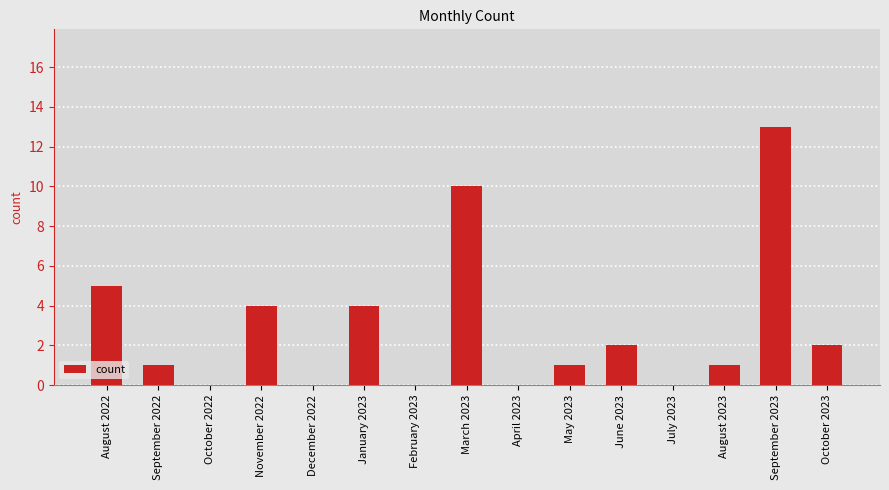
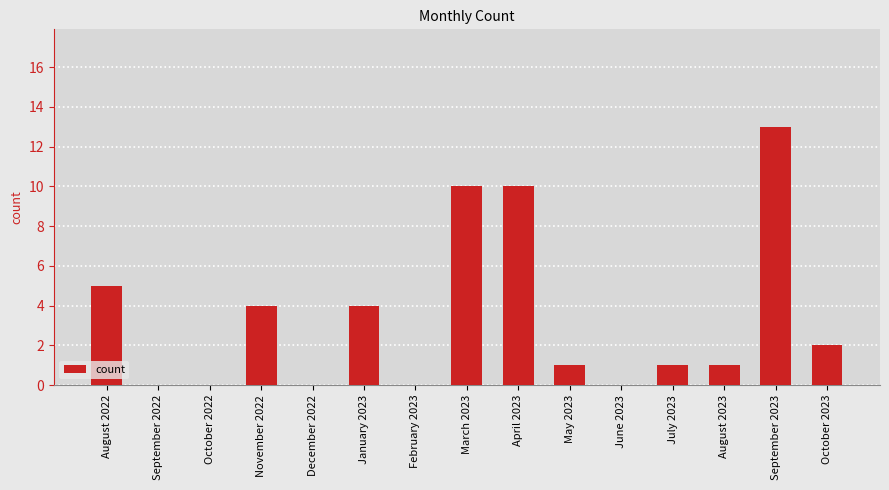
September 2022: 1 -> 0
April 2023: 0 -> 10
June 2023: 2 -> 0
July 2023: 0 -> 1
